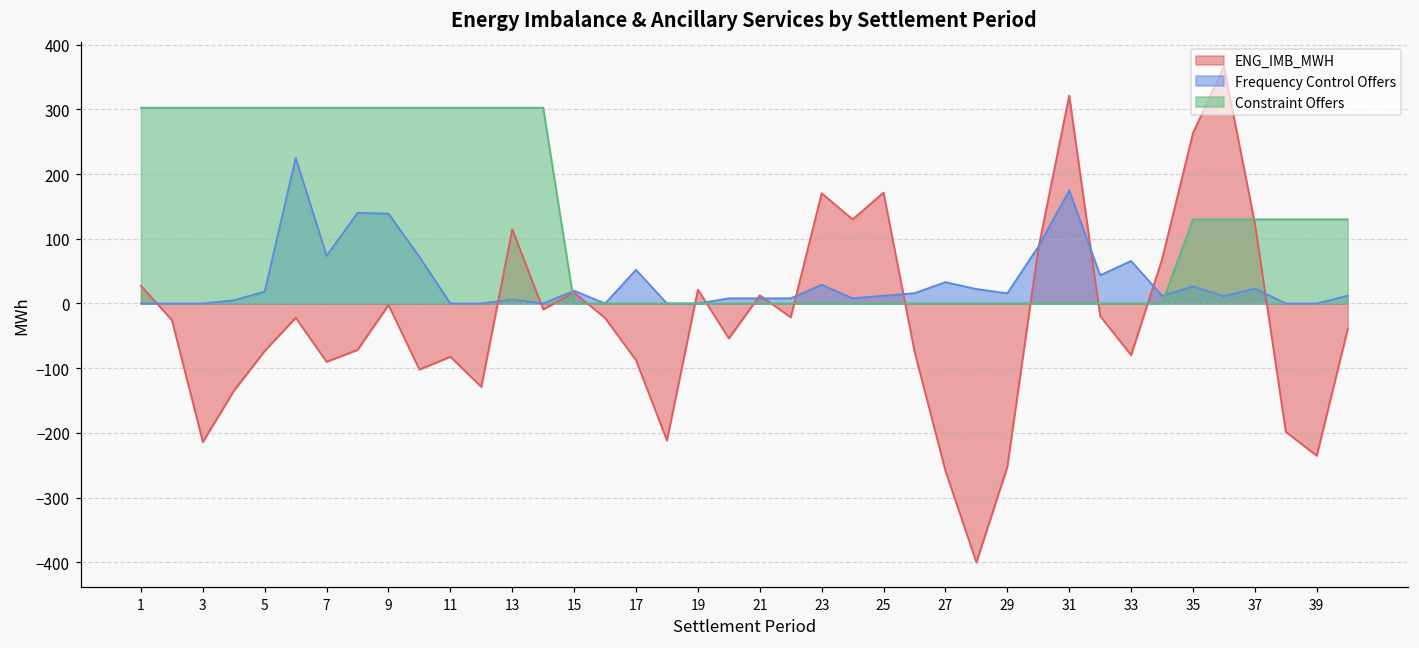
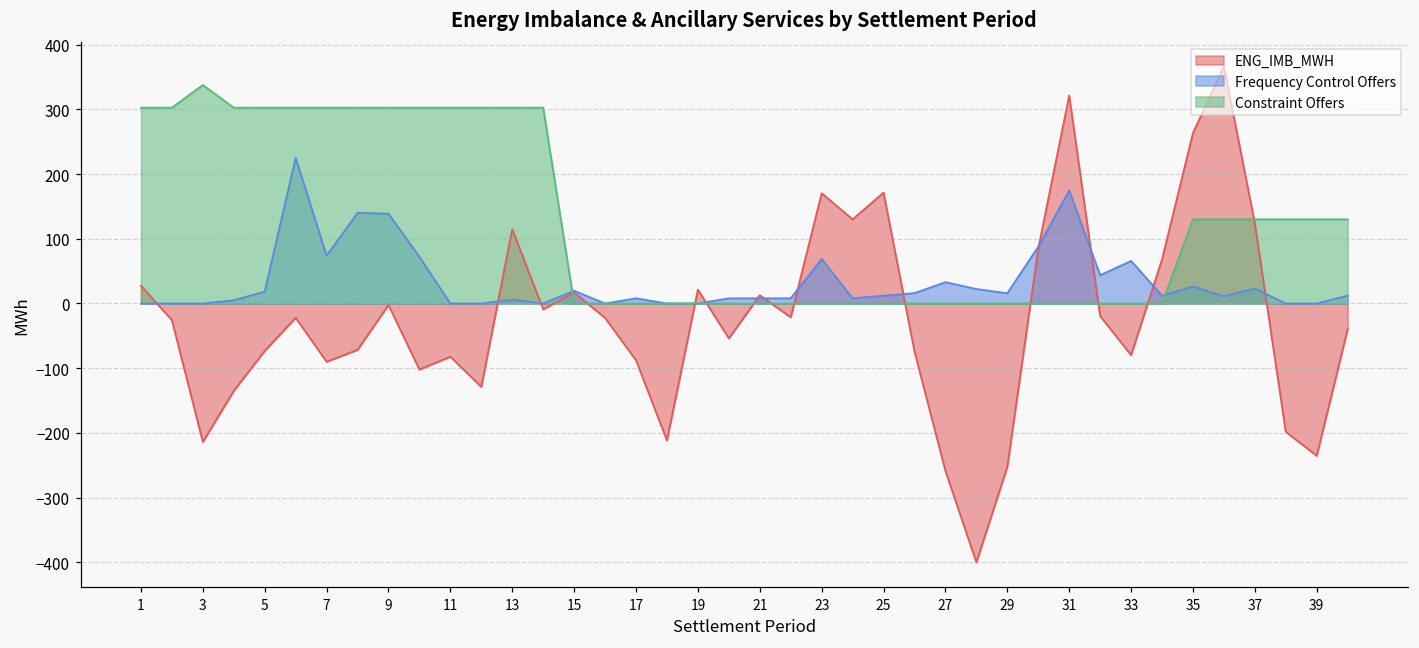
Constraint Offers, 3: 300 -> 340
Frequency Control Offers, 17: 50 -> 10
Frequency Control Offers, 23: 30 -> 70
